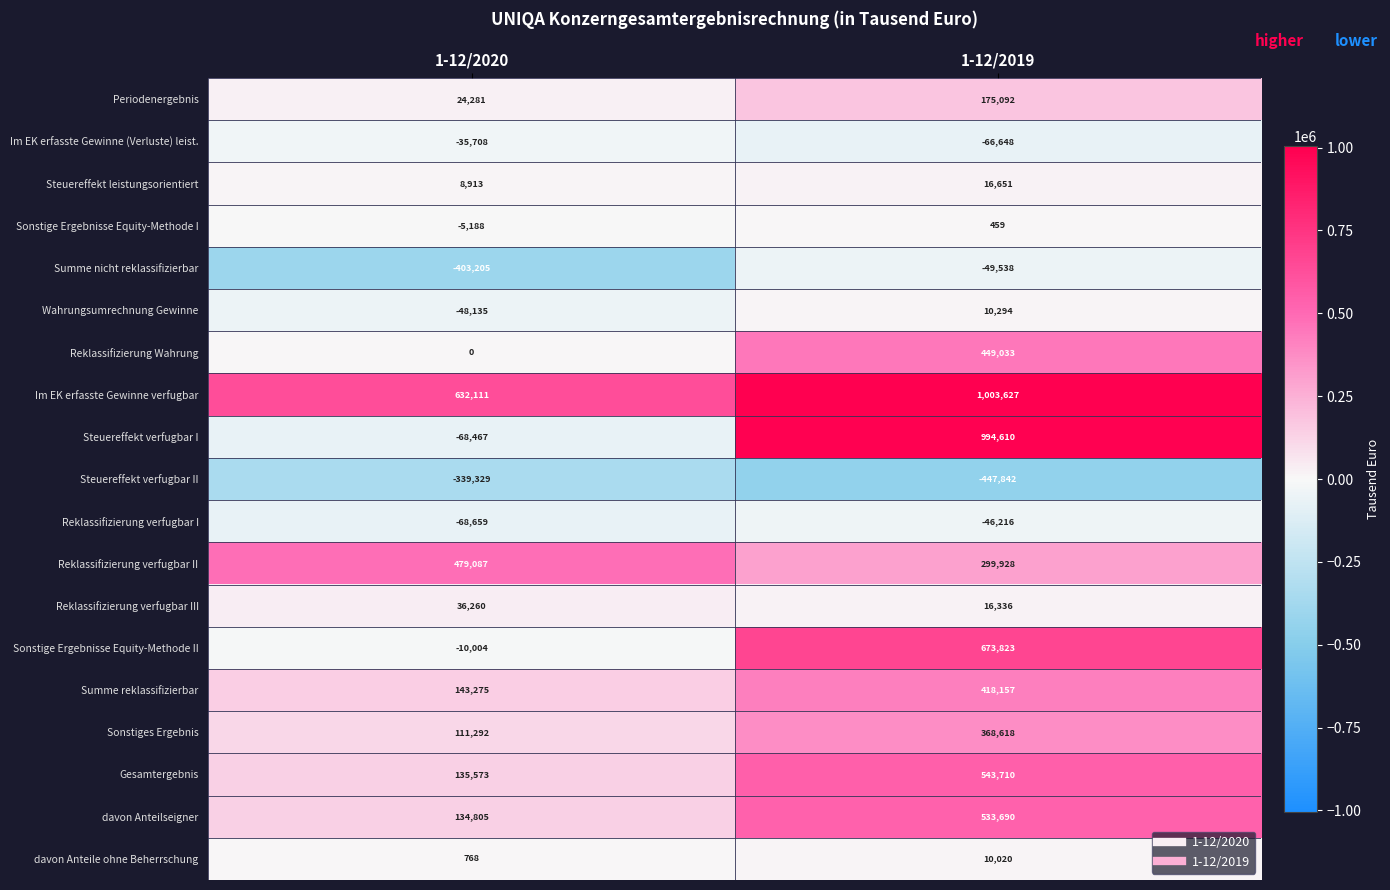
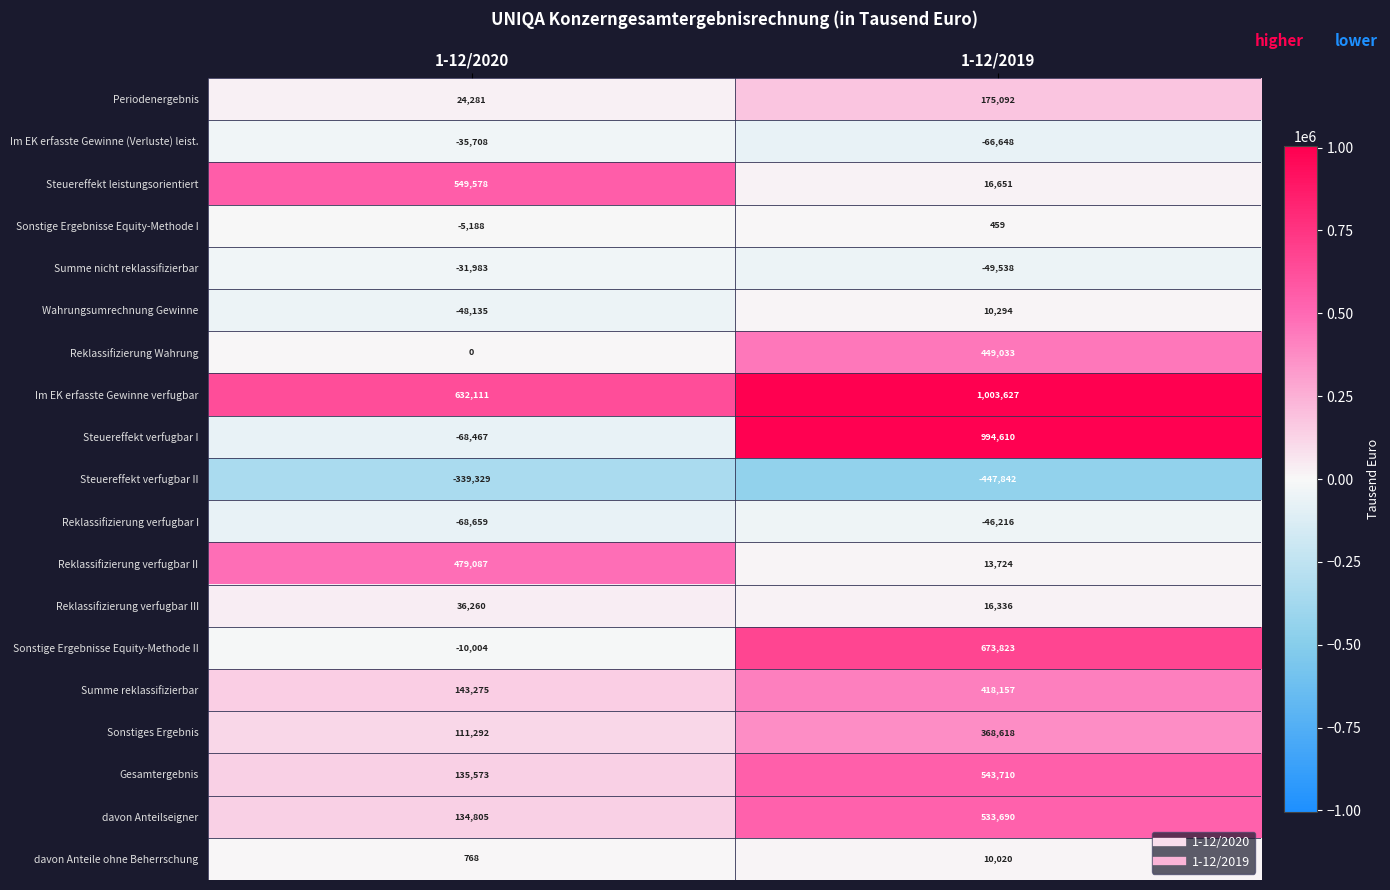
Steuereffekt leistungsorientiert, 1-12/2020: 8,913 -> 549,578
Summe nicht reklassifizierbar, 1-12/2020: -403,205 -> -31,983
Reklassifizierung verfugbar II, 1-12/2019: 299,928 -> 13,724
